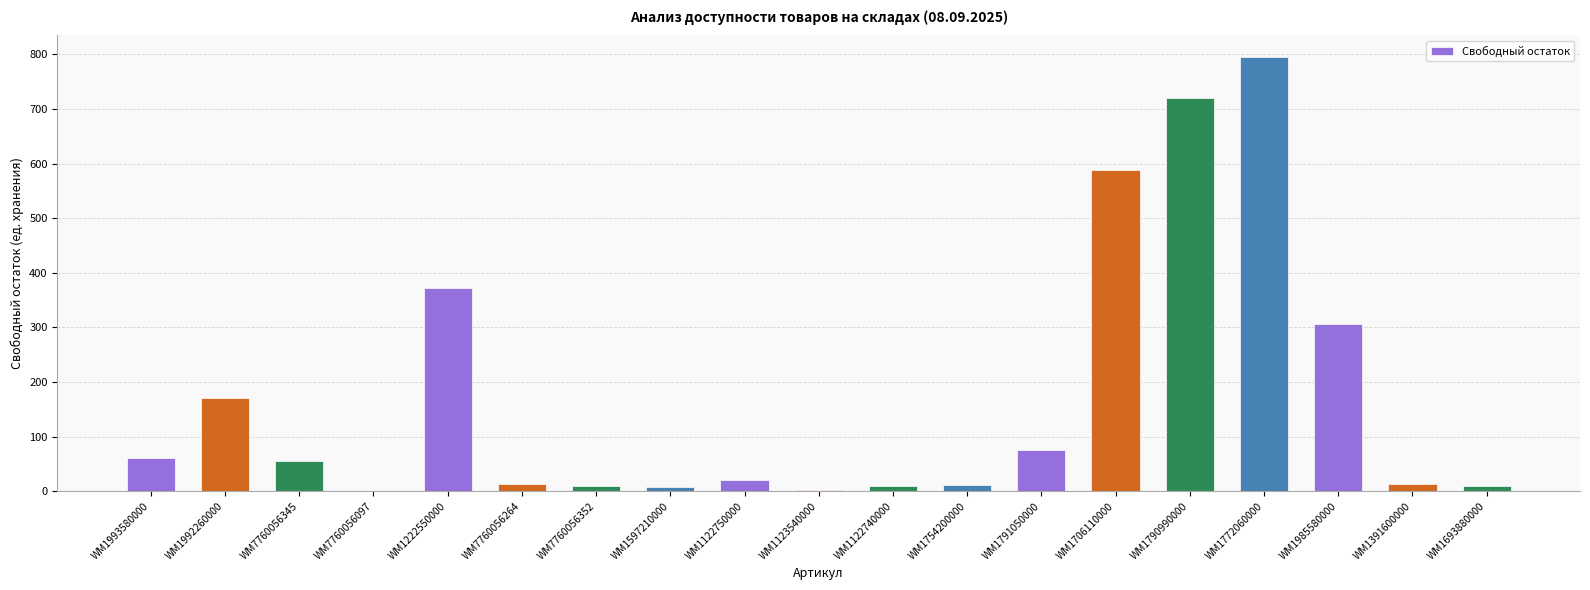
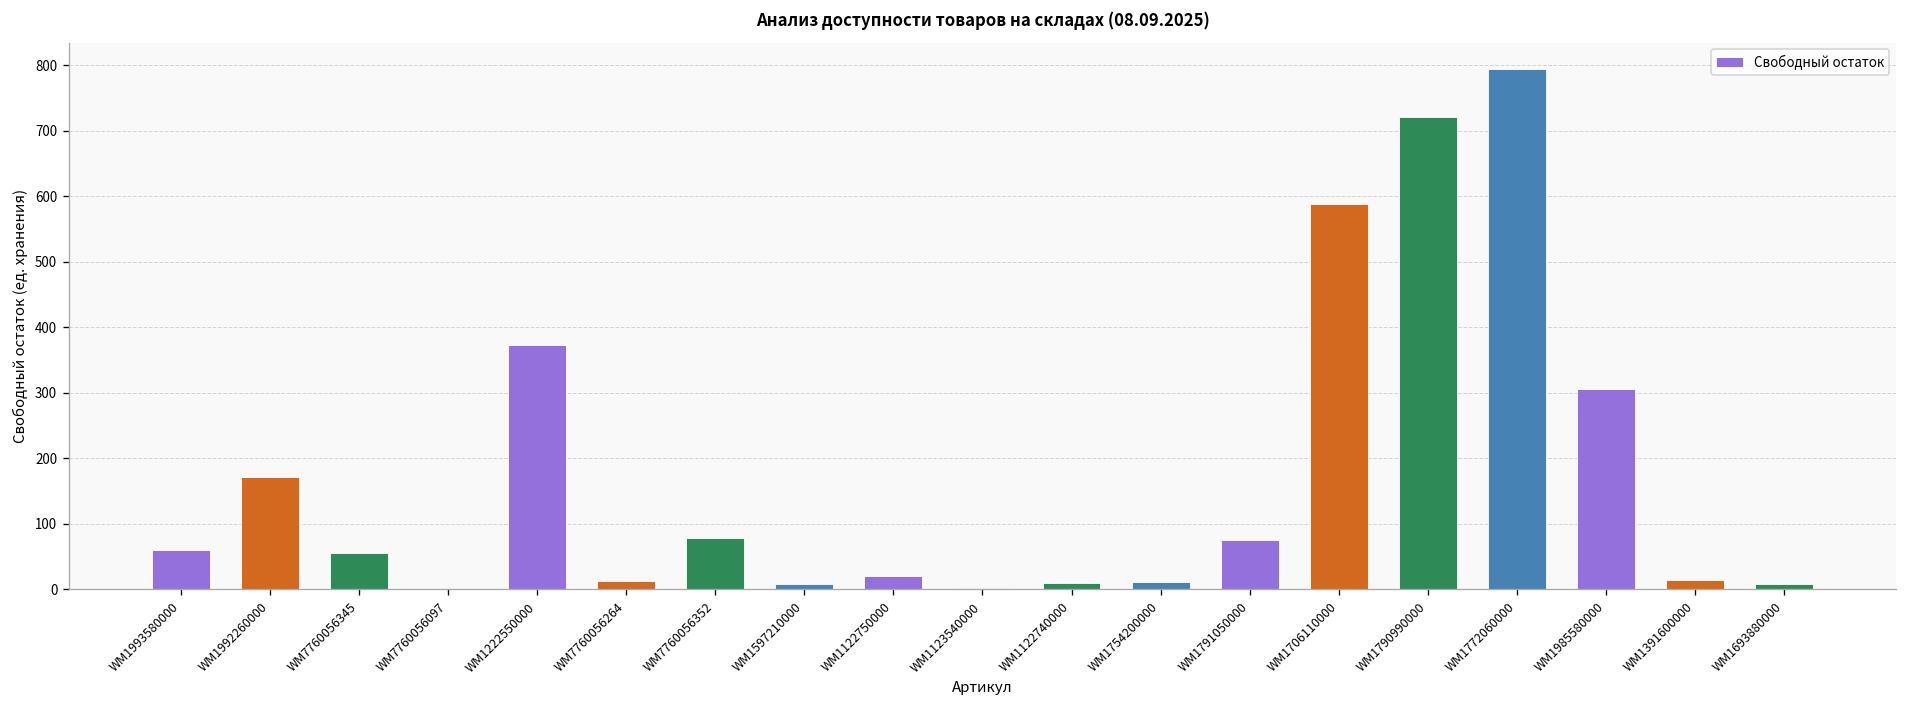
WM7760056352: 10 -> 80
